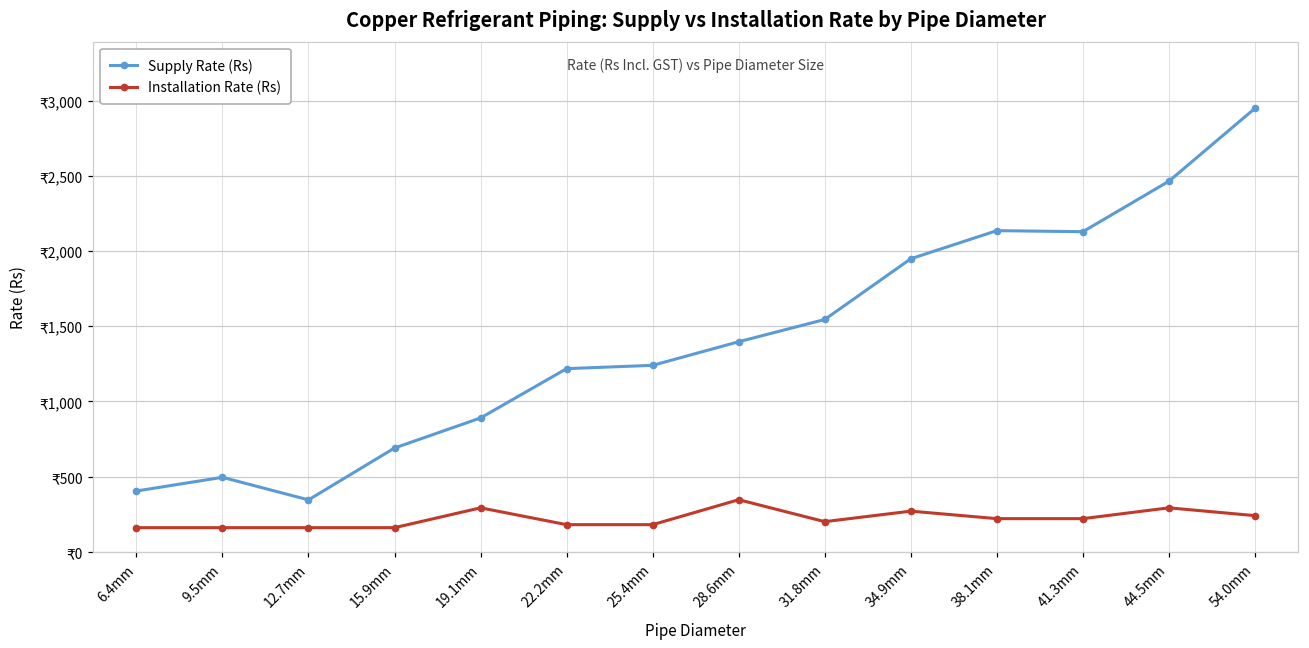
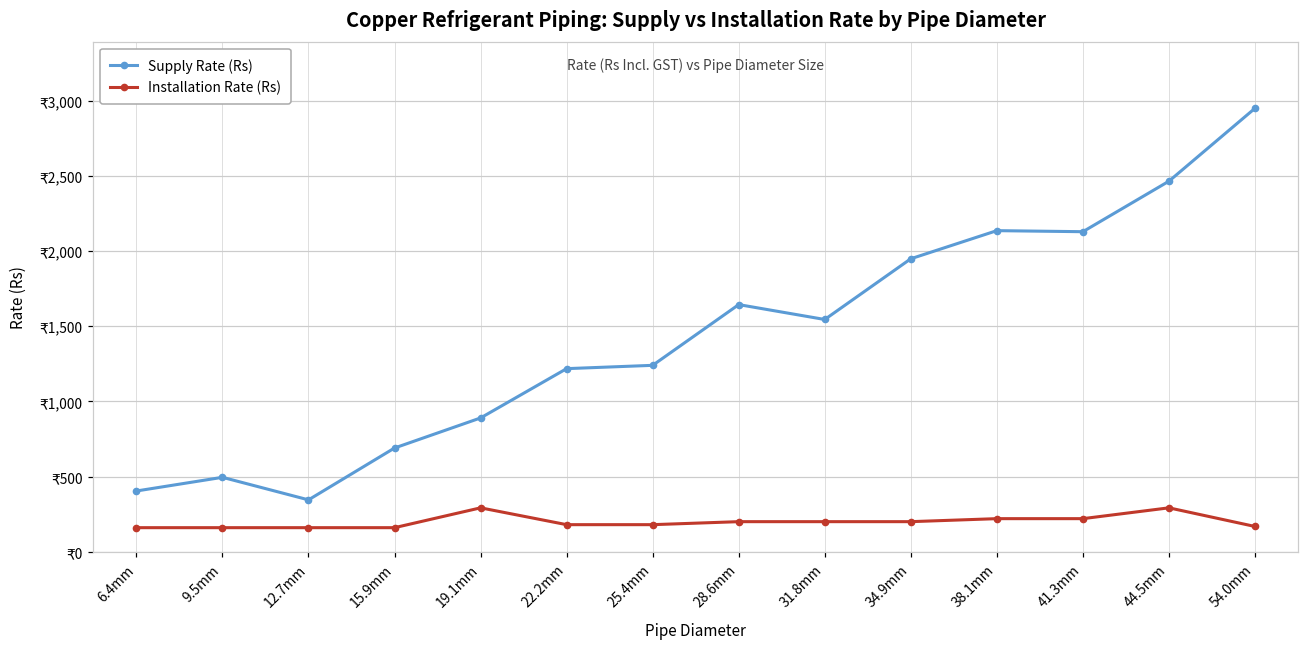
Supply Rate (Rs), 28.6mm: ₹1,400 -> ₹1,640
Installation Rate (Rs), 28.6mm: ₹350 -> ₹200
Installation Rate (Rs), 34.9mm: ₹270 -> ₹200
Installation Rate (Rs), 54.0mm: ₹240 -> ₹170
